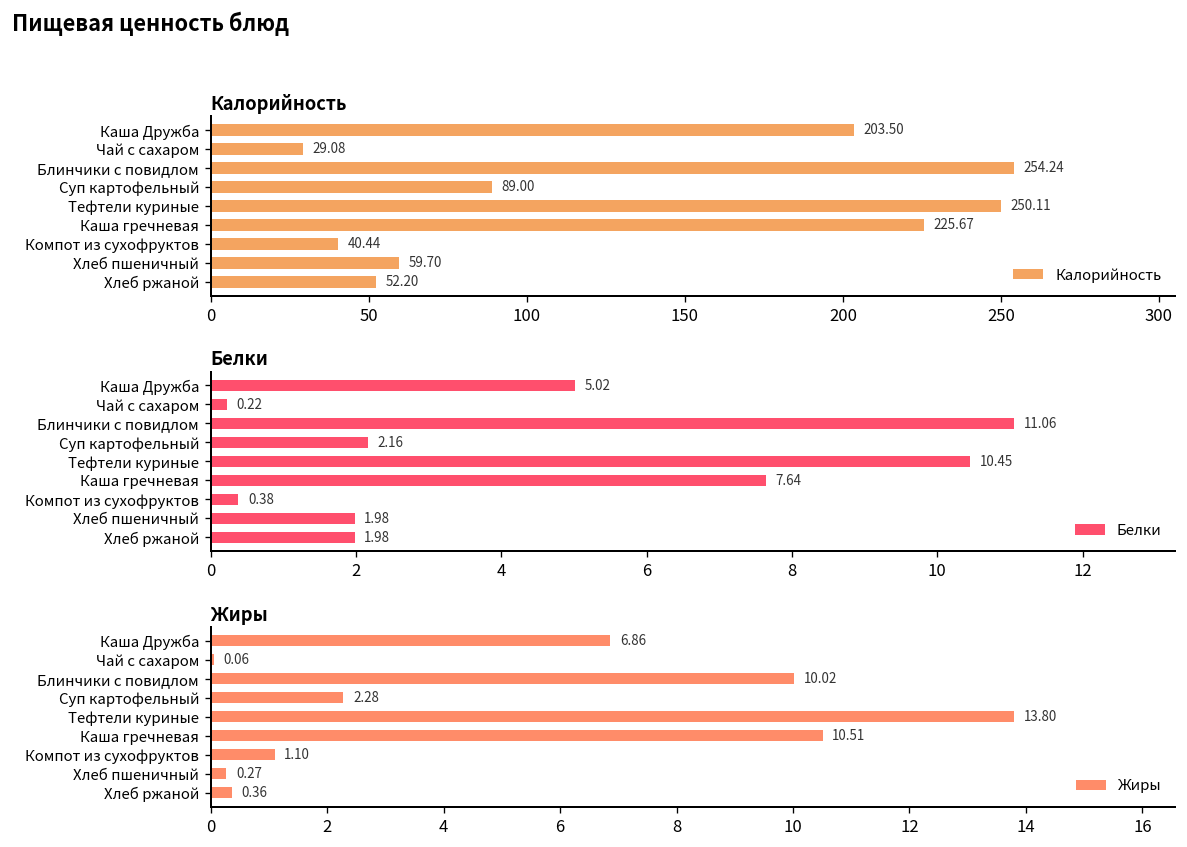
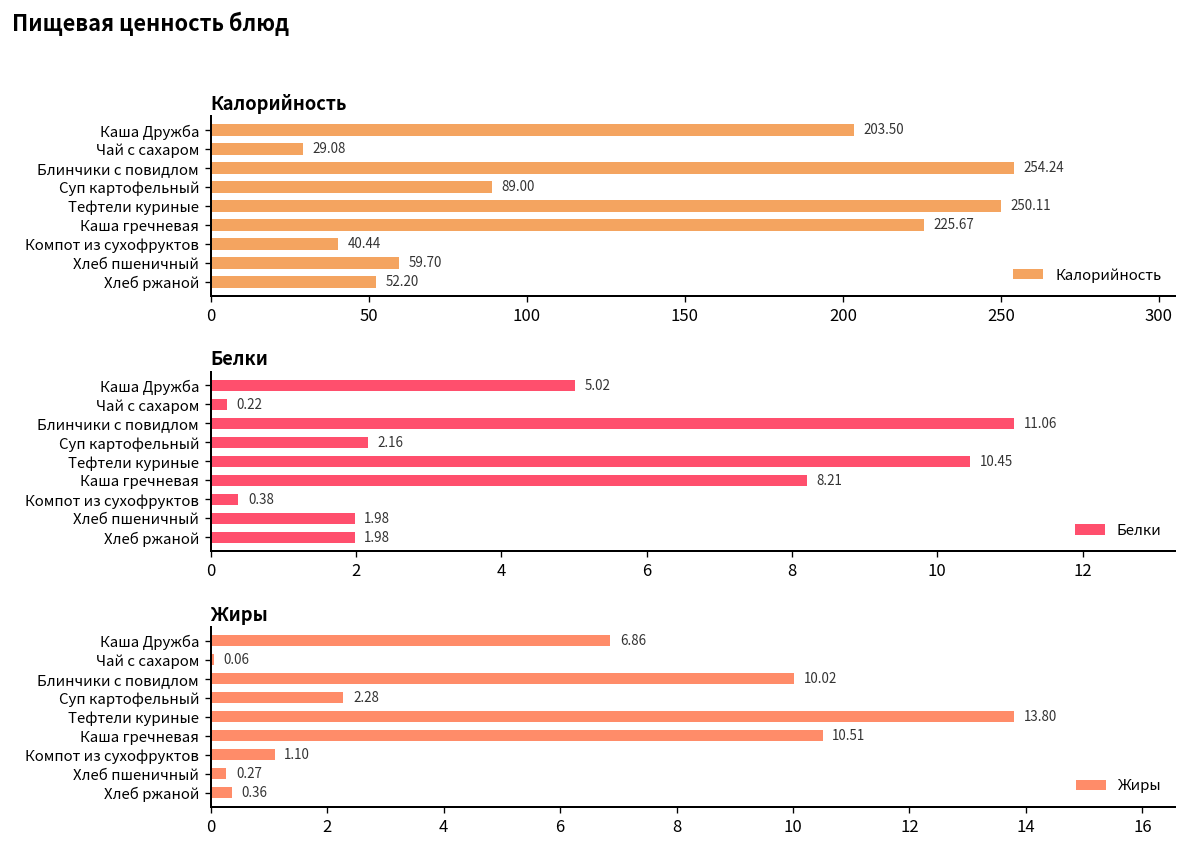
Белки, Каша гречневая: 7.64 -> 8.21
